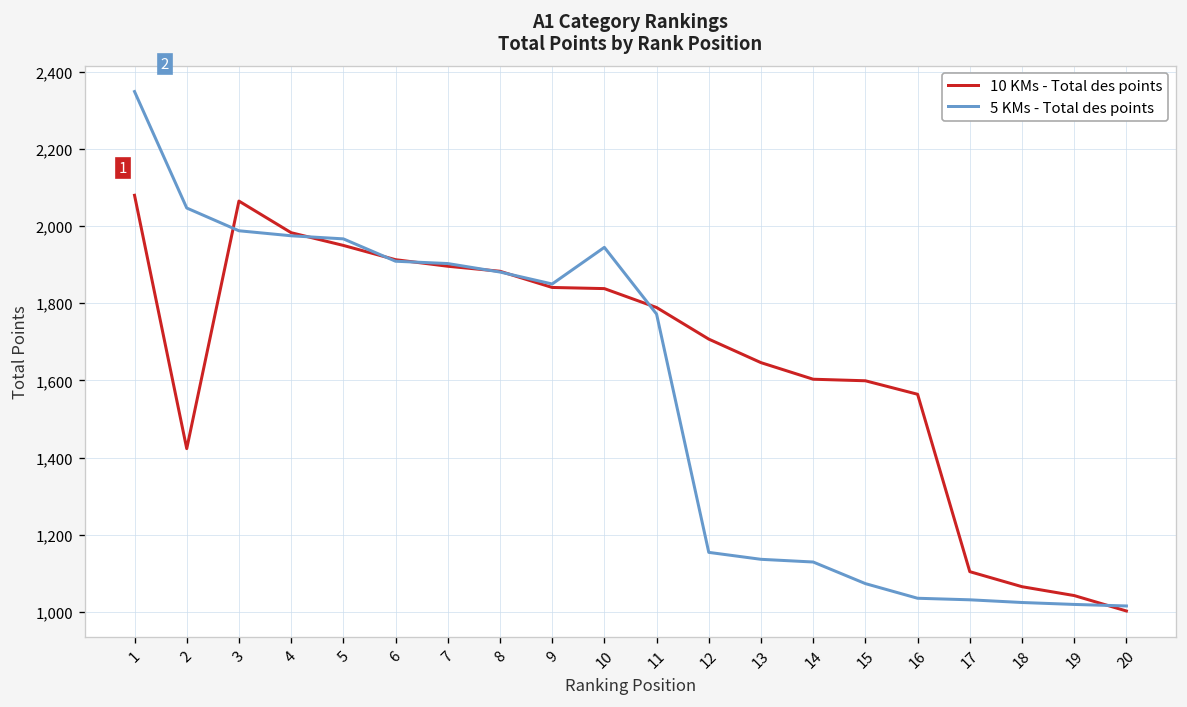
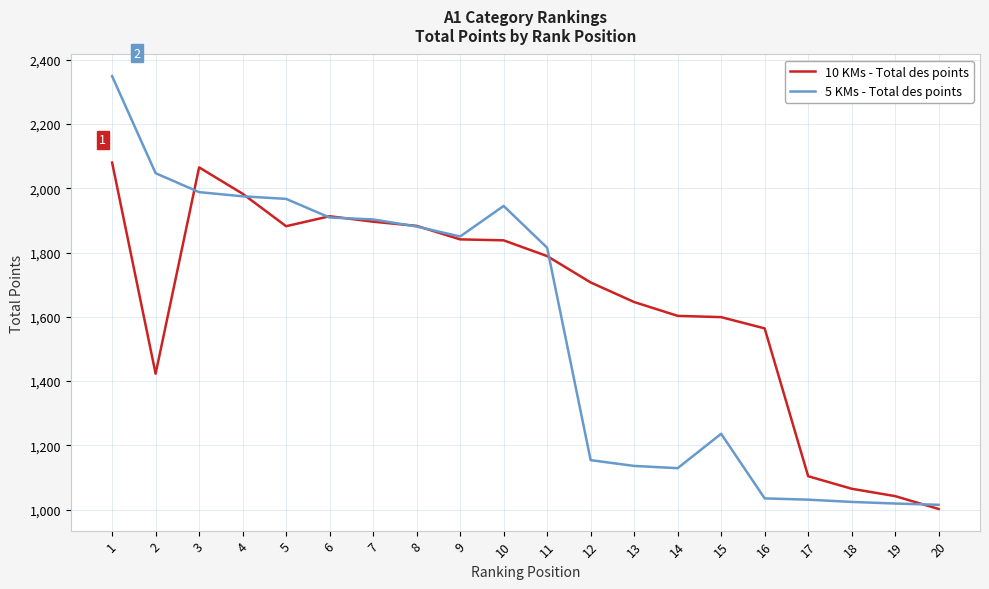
10 KMs - Total des points, 5: 1,950 -> 1,880
5 KMs - Total des points, 11: 1,770 -> 1,820
5 KMs - Total des points, 15: 1,070 -> 1,240
